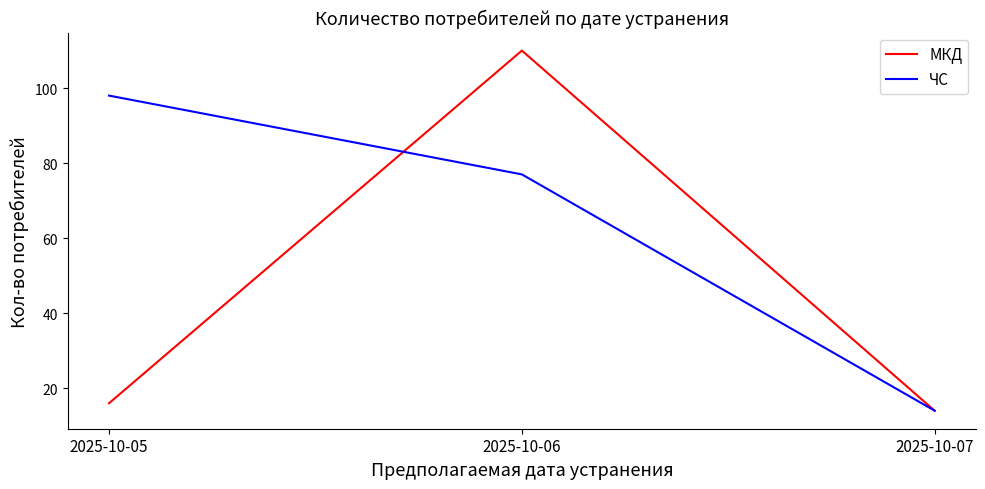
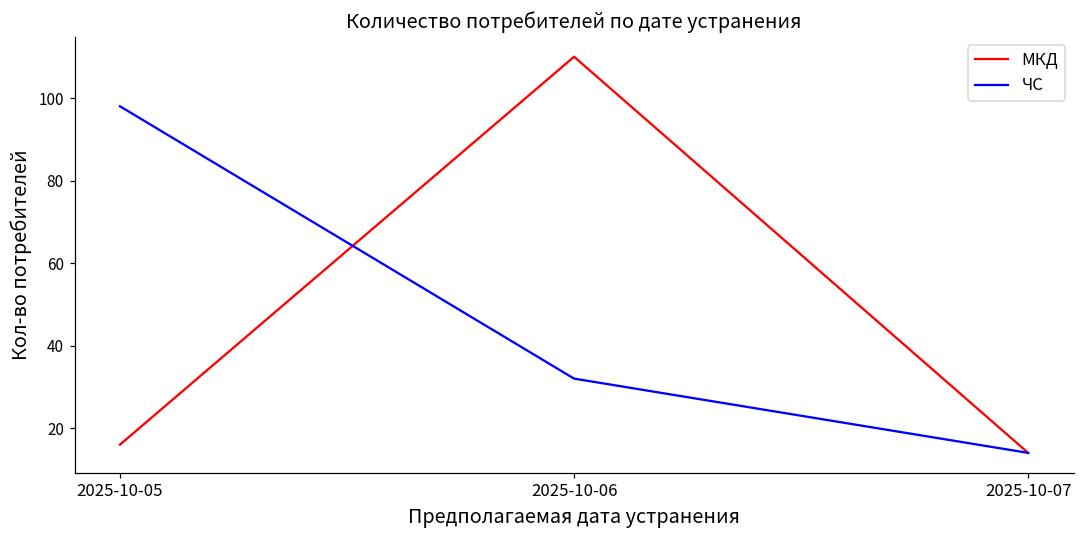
ЧС, 2025-10-06: 77 -> 32
